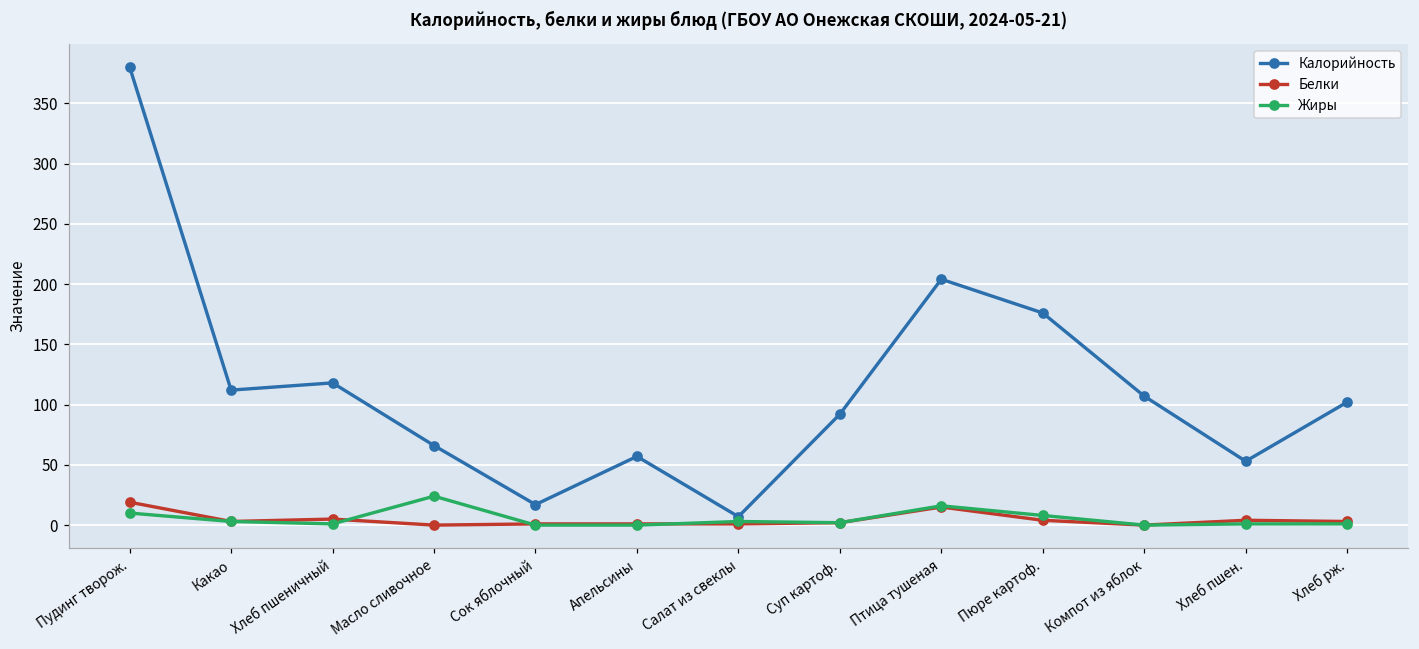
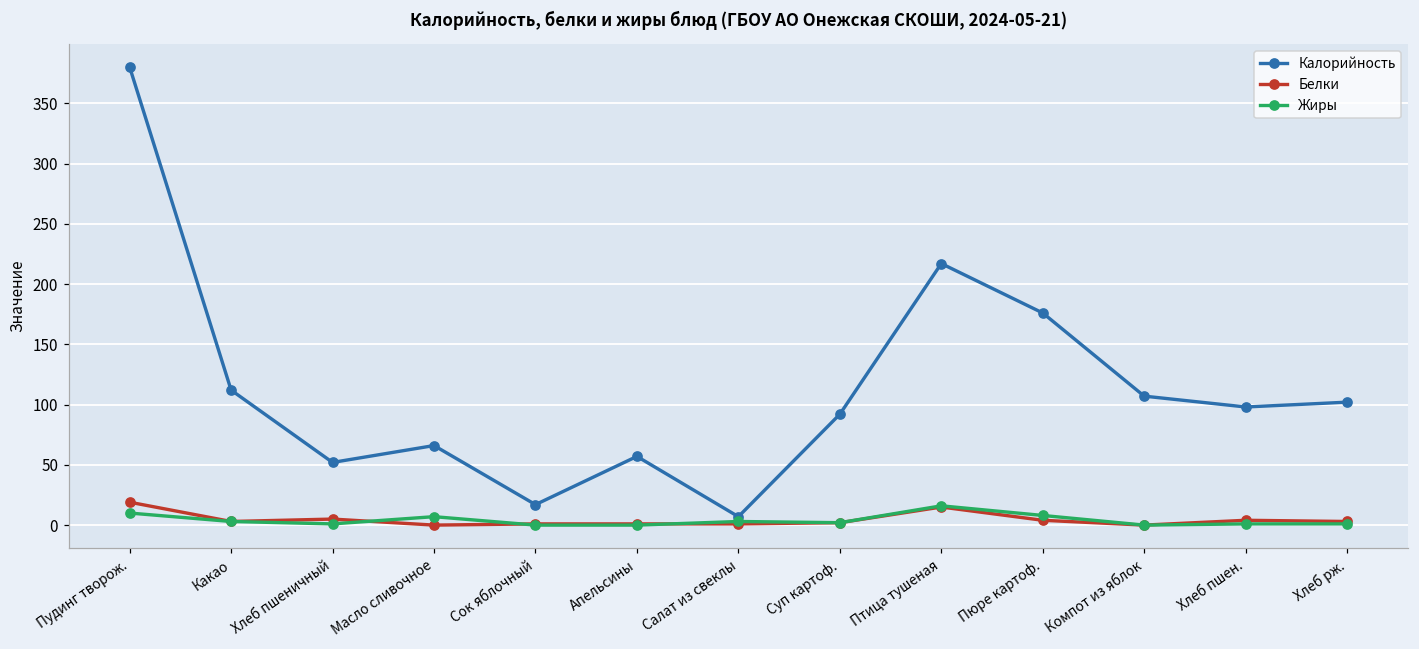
Калорийность, Хлеб пшеничный: 118 -> 52
Жиры, Масло сливочное: 24 -> 7
Калорийность, Птица тушеная: 204 -> 217
Калорийность, Хлеб пшен.: 53 -> 98
